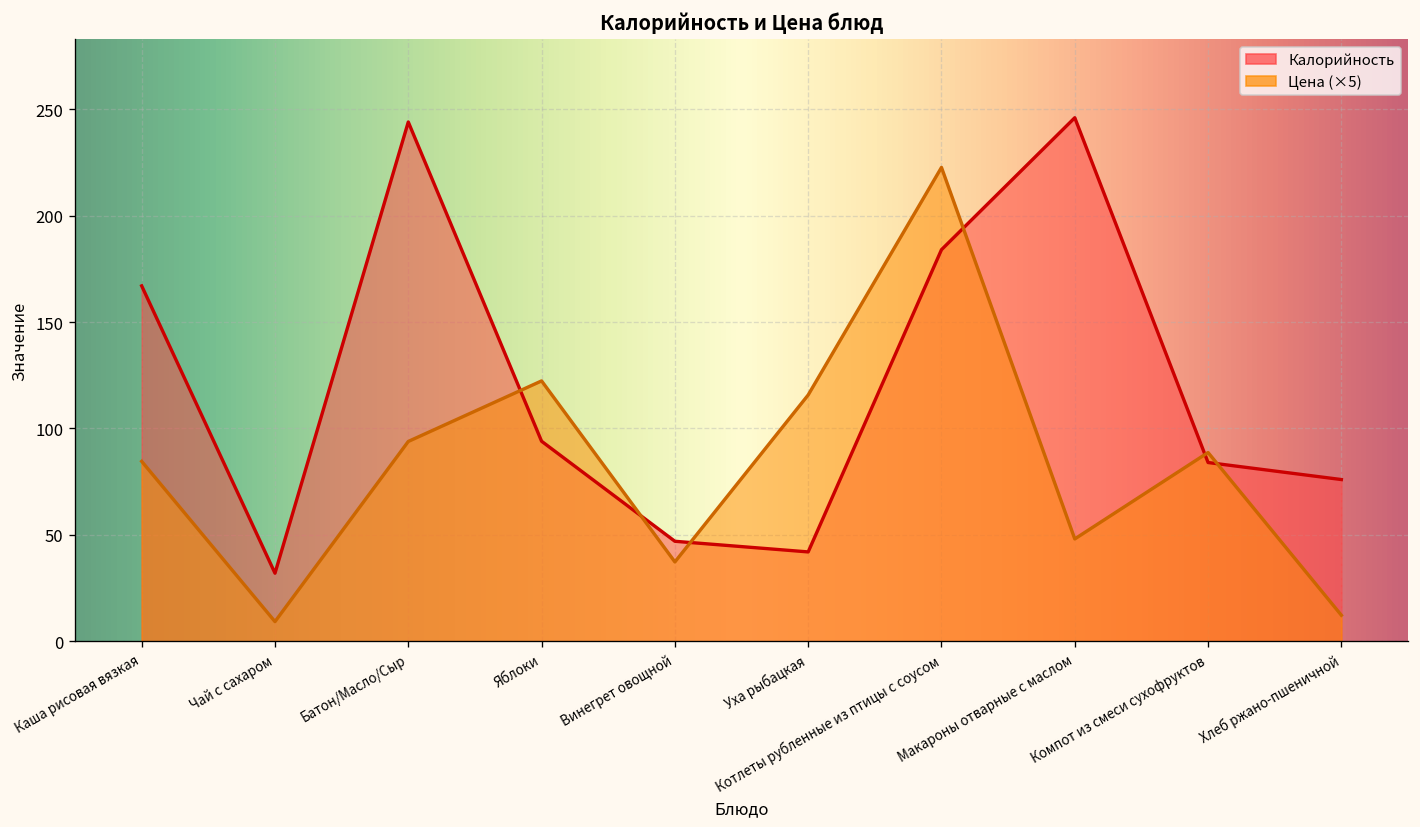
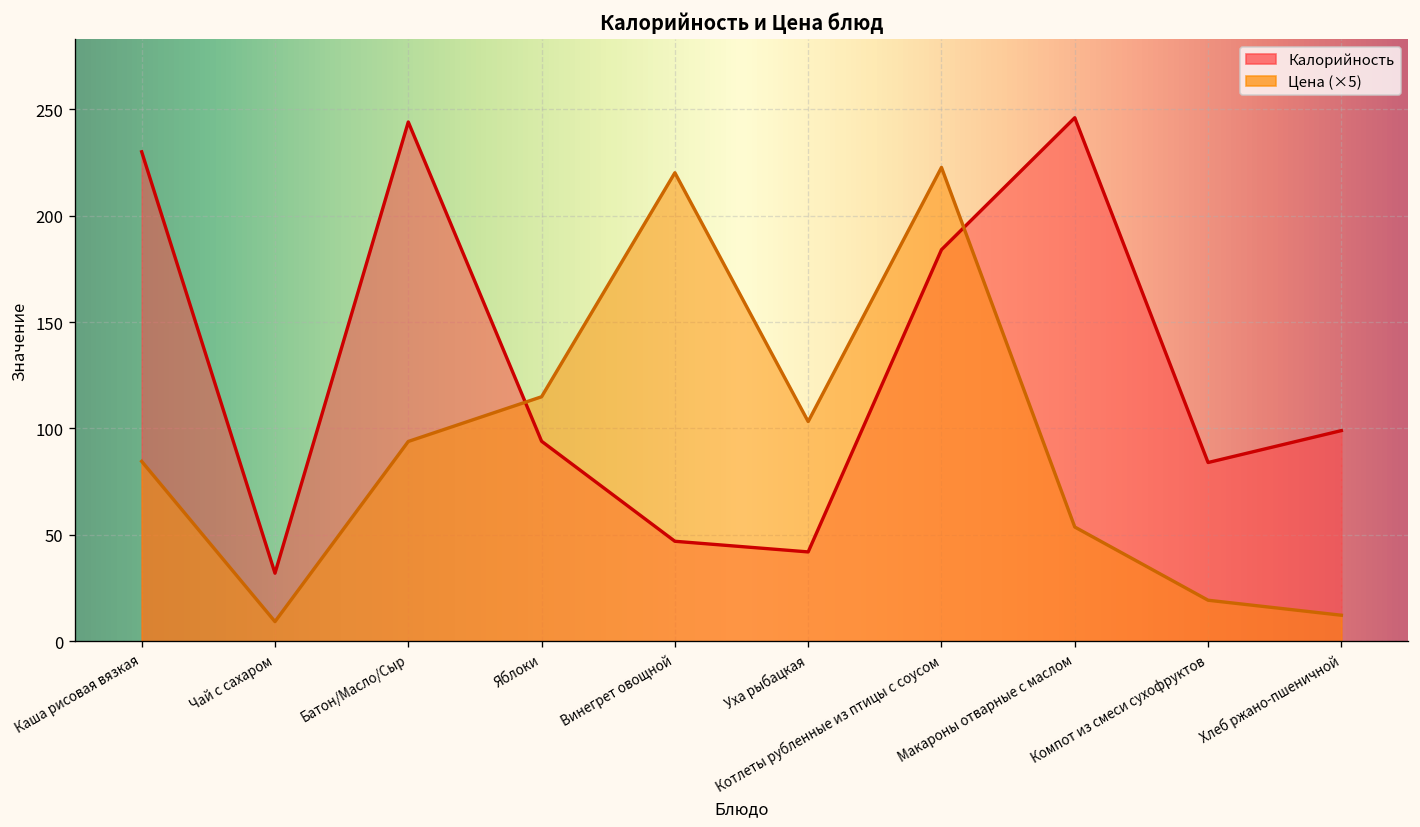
Калорийность, Каша рисовая вязкая: 167 -> 230
Цена (×5), Яблоки: 122 -> 115
Цена (×5), Винегрет овощной: 37 -> 220
Цена (×5), Уха рыбацкая: 116 -> 103
Цена (×5), Макароны отварные с маслом: 48 -> 54
Цена (×5), Компот из смеси сухофруктов: 89 -> 19
Калорийность, Хлеб ржано-пшеничной: 76 -> 99
